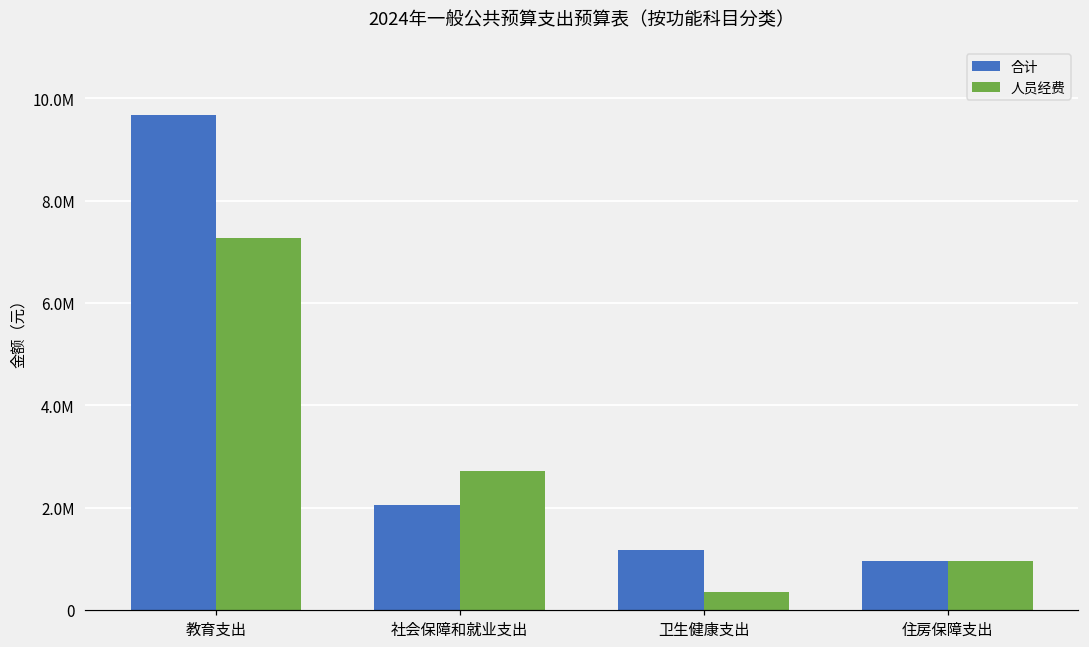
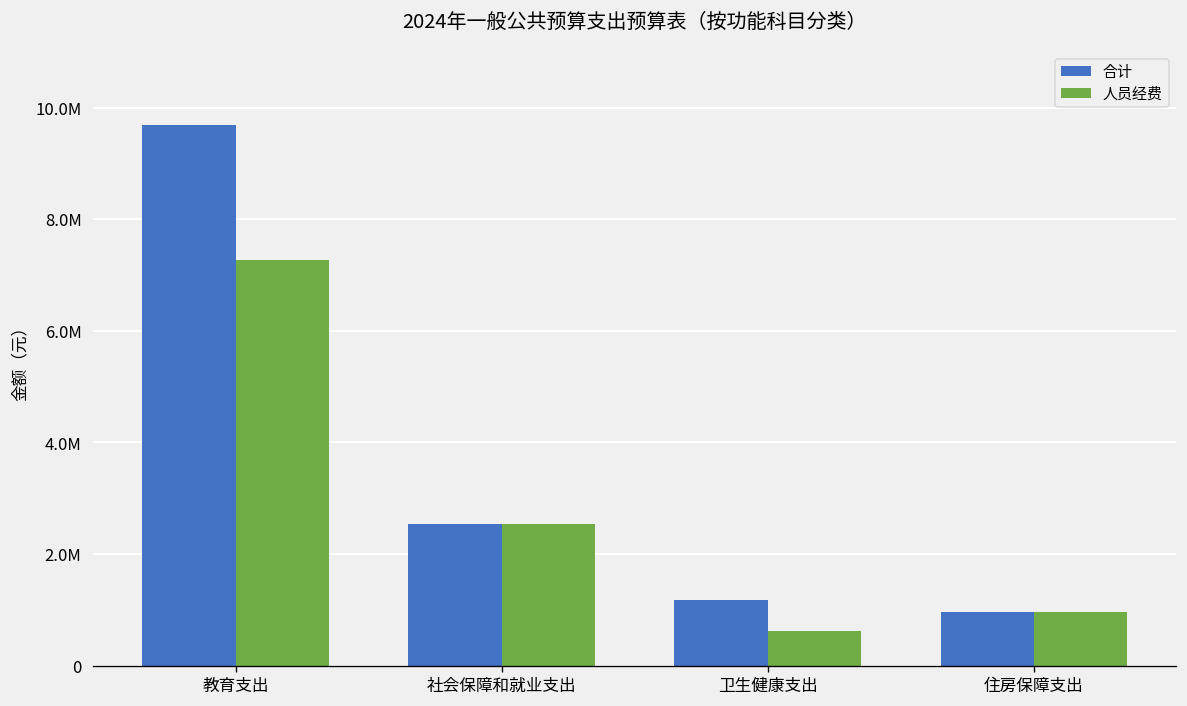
合计, 社会保障和就业支出: 2100000 -> 2500000
人员经费, 社会保障和就业支出: 2700000 -> 2500000
人员经费, 卫生健康支出: 300000 -> 600000
